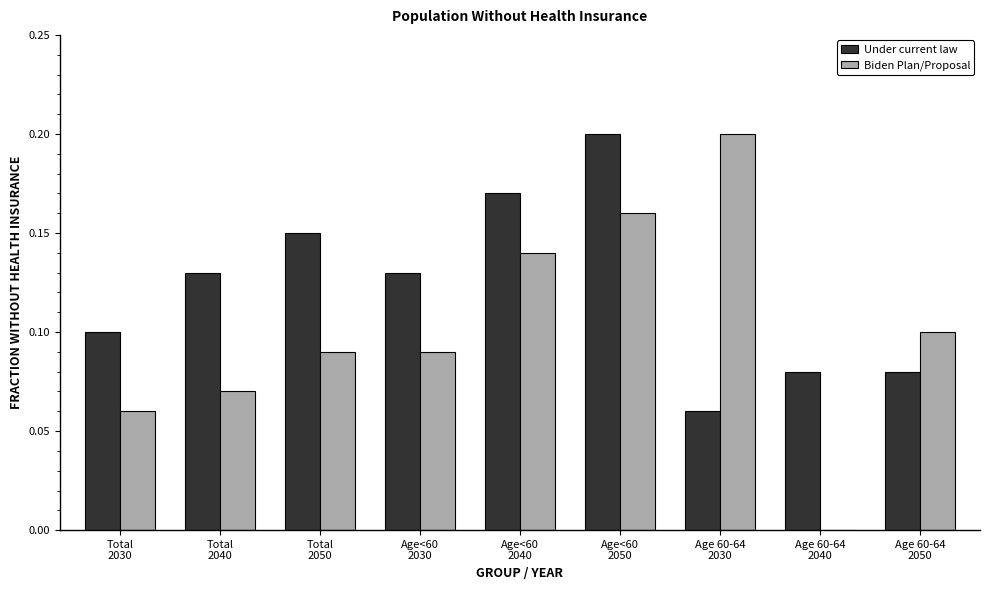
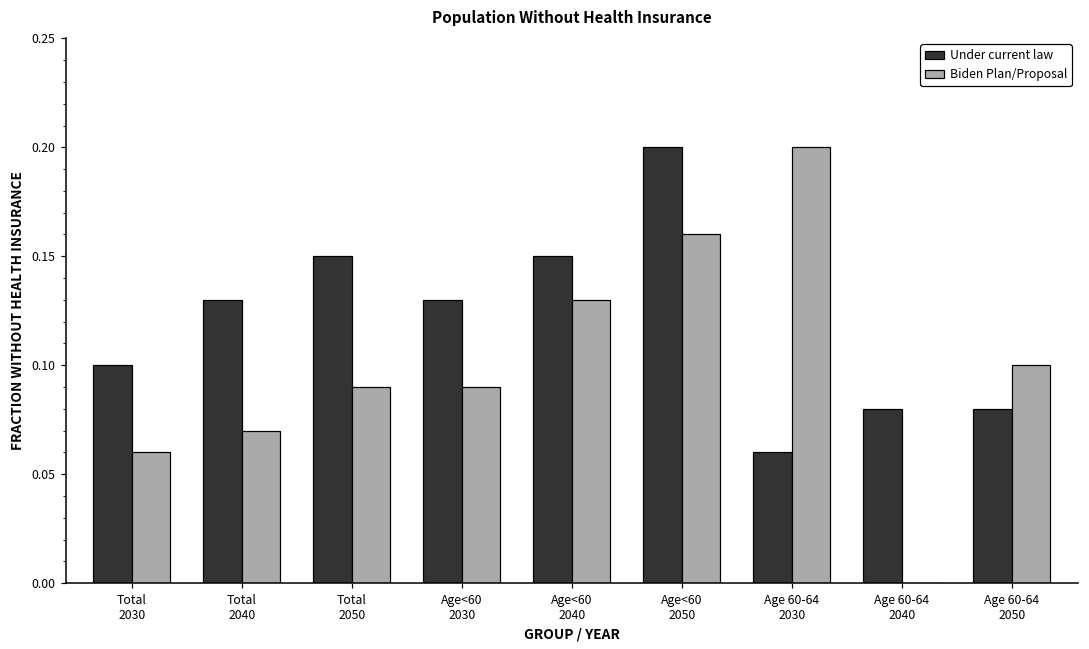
Under current law, Age<60 2040: 0.17 -> 0.15
Biden Plan/Proposal, Age<60 2040: 0.14 -> 0.13
